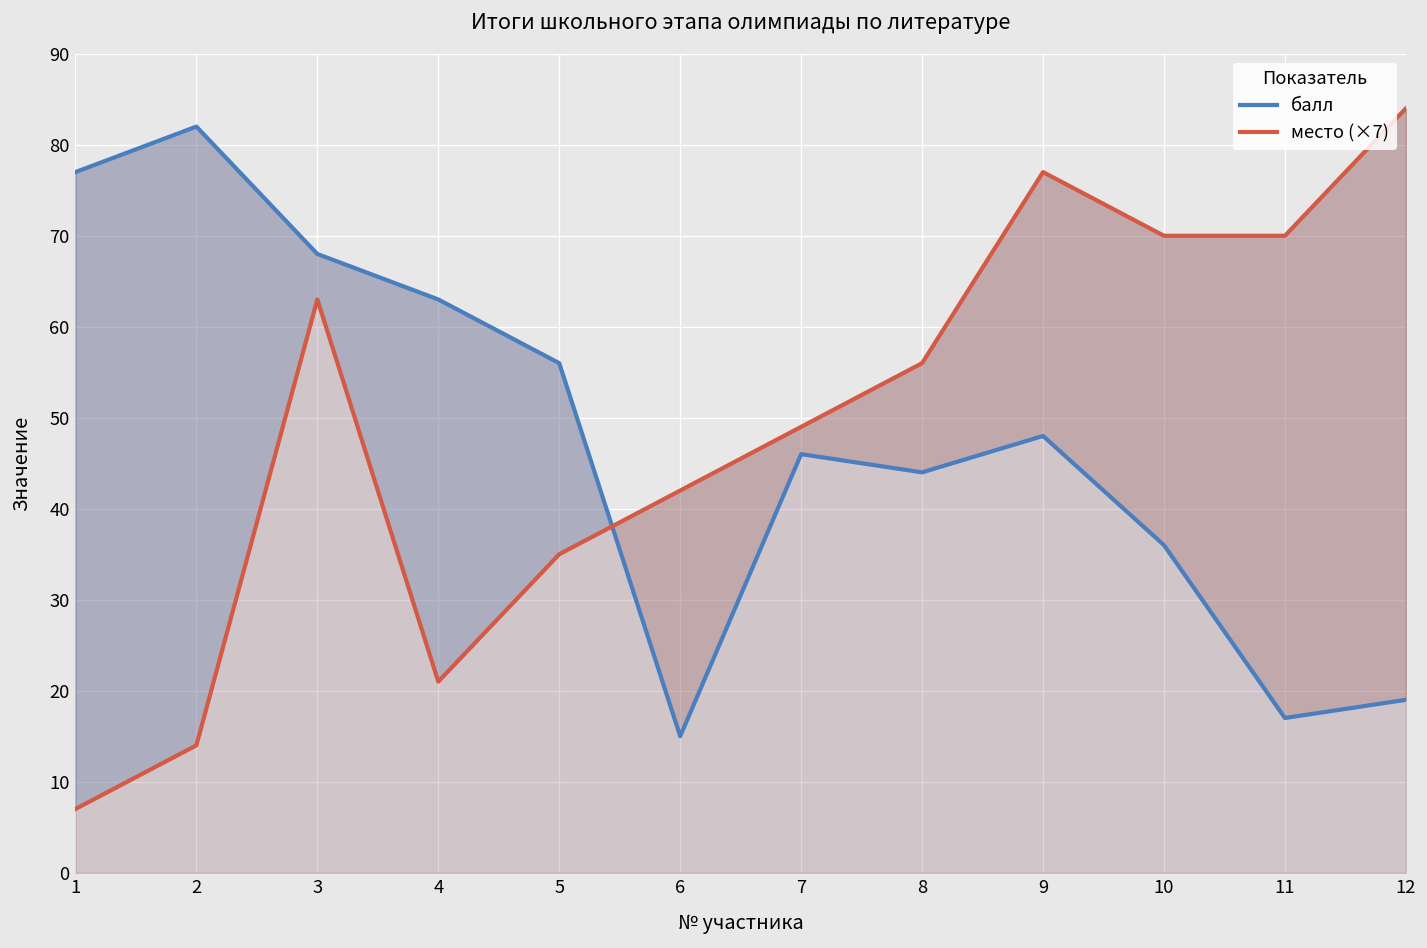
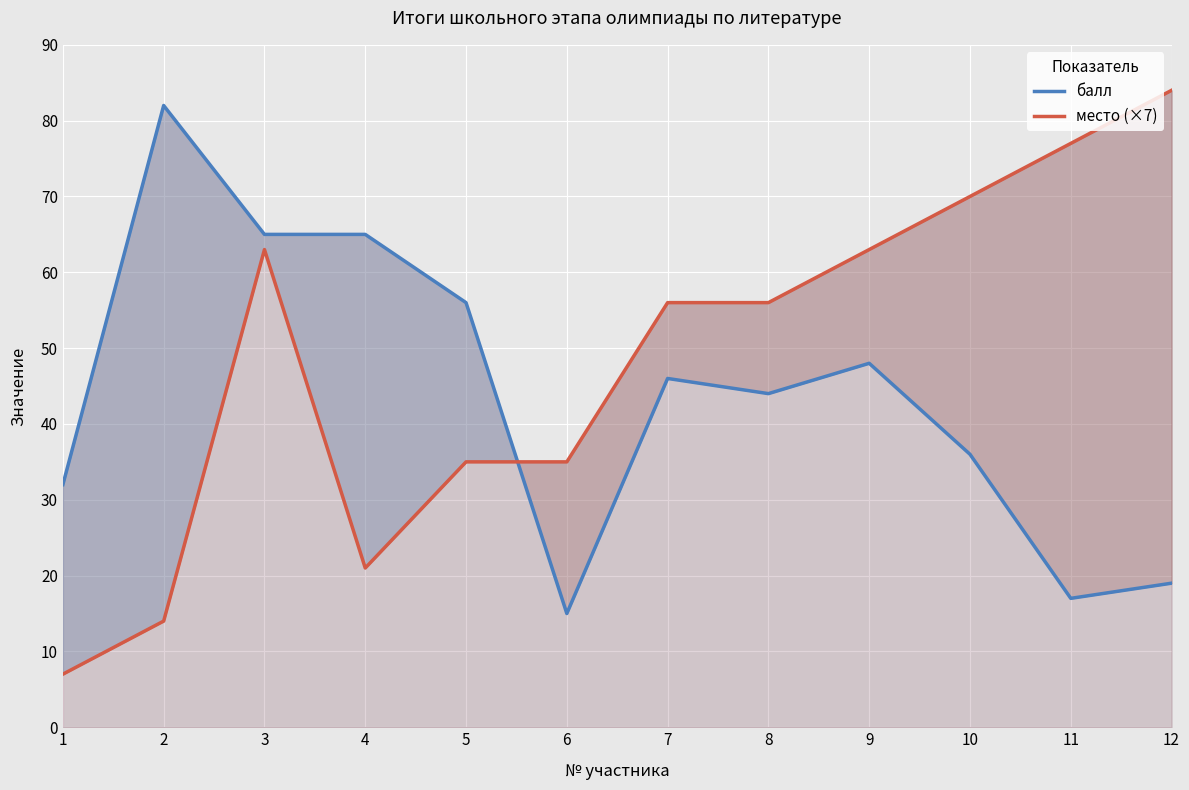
балл, 1: 77 -> 32
балл, 3: 68 -> 65
балл, 4: 63 -> 65
место (×7), 6: 42 -> 35
место (×7), 7: 49 -> 56
место (×7), 9: 77 -> 63
место (×7), 11: 70 -> 77
